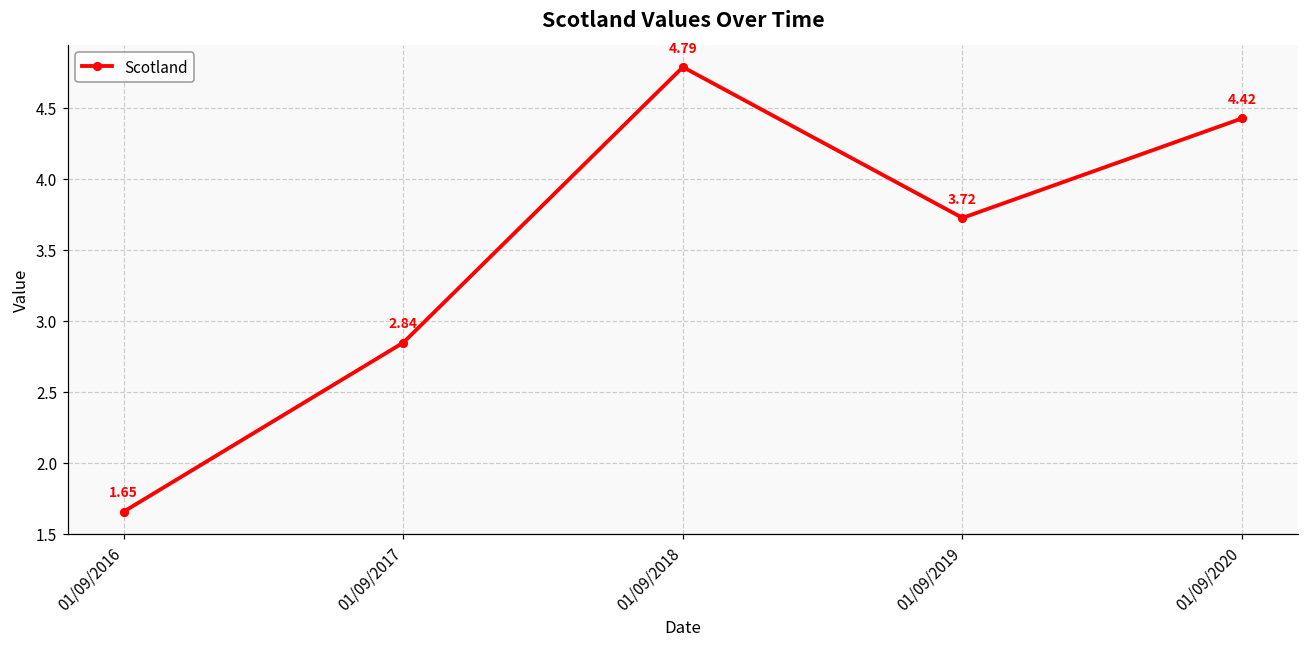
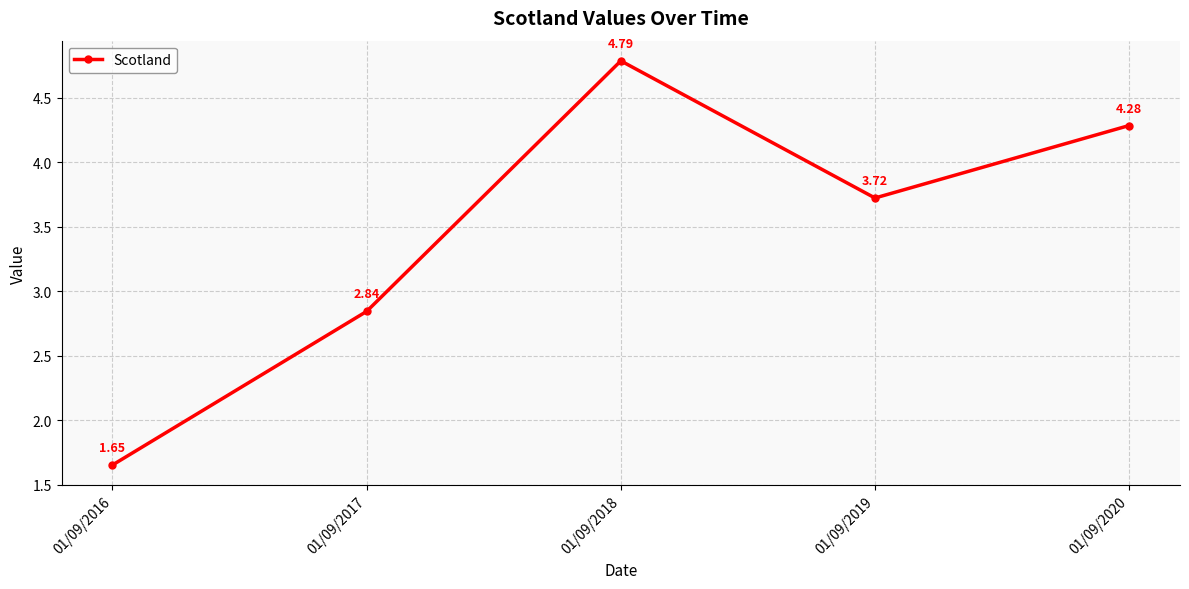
01/09/2020: 4.42 -> 4.28
